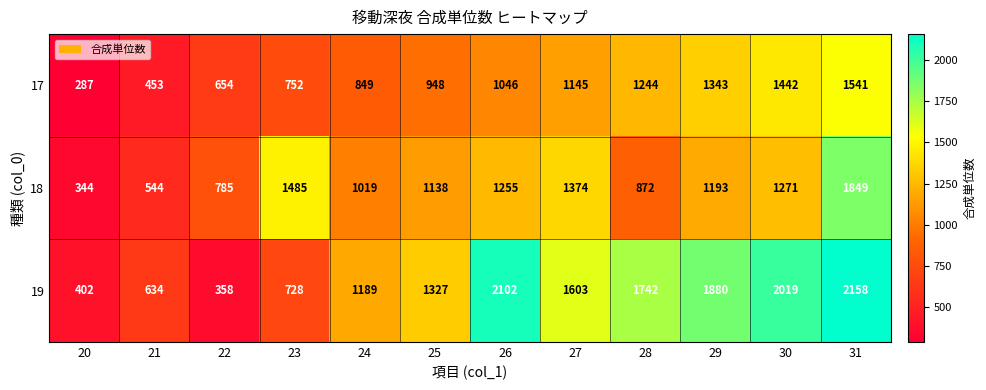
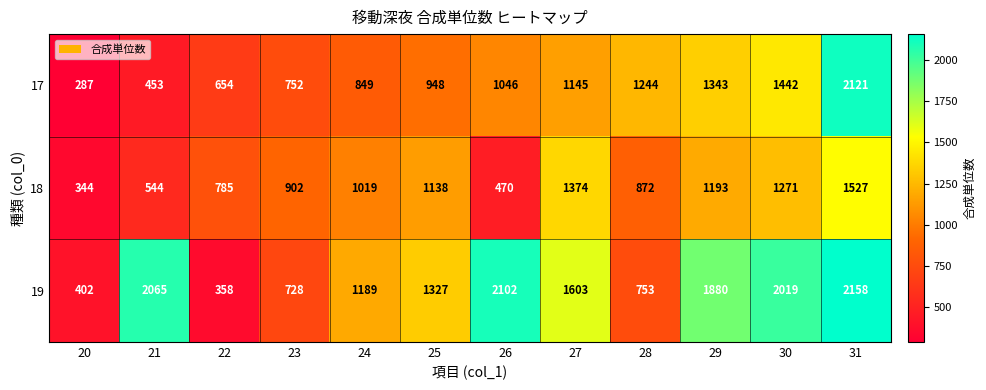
17, 31: 1541 -> 2121
18, 23: 1485 -> 902
18, 26: 1255 -> 470
18, 31: 1849 -> 1527
19, 21: 634 -> 2065
19, 28: 1742 -> 753
